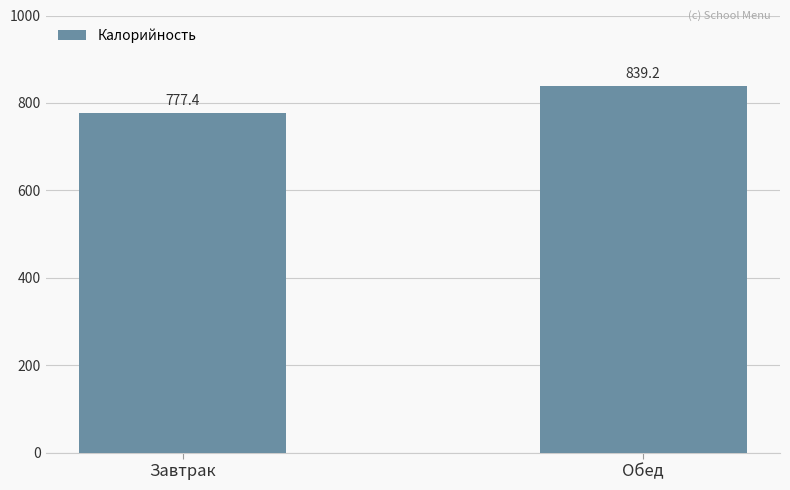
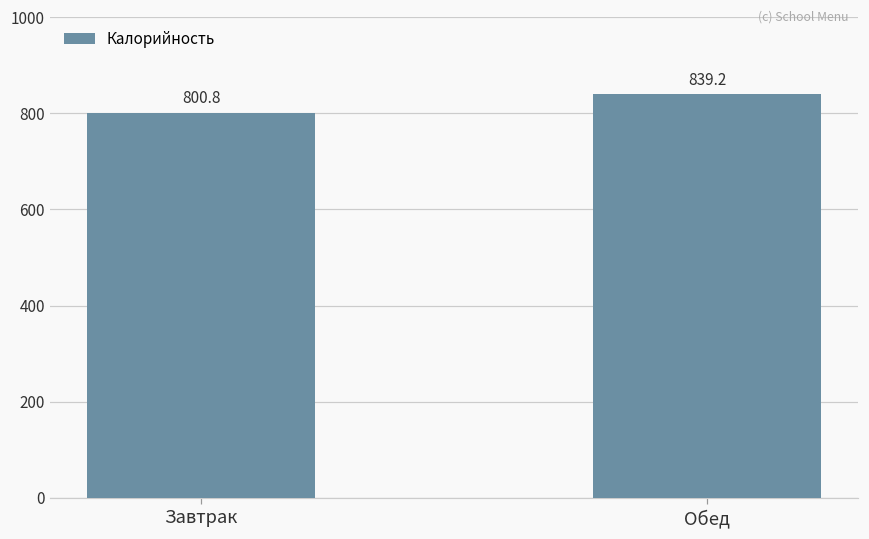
Завтрак: 777.4 -> 800.8
